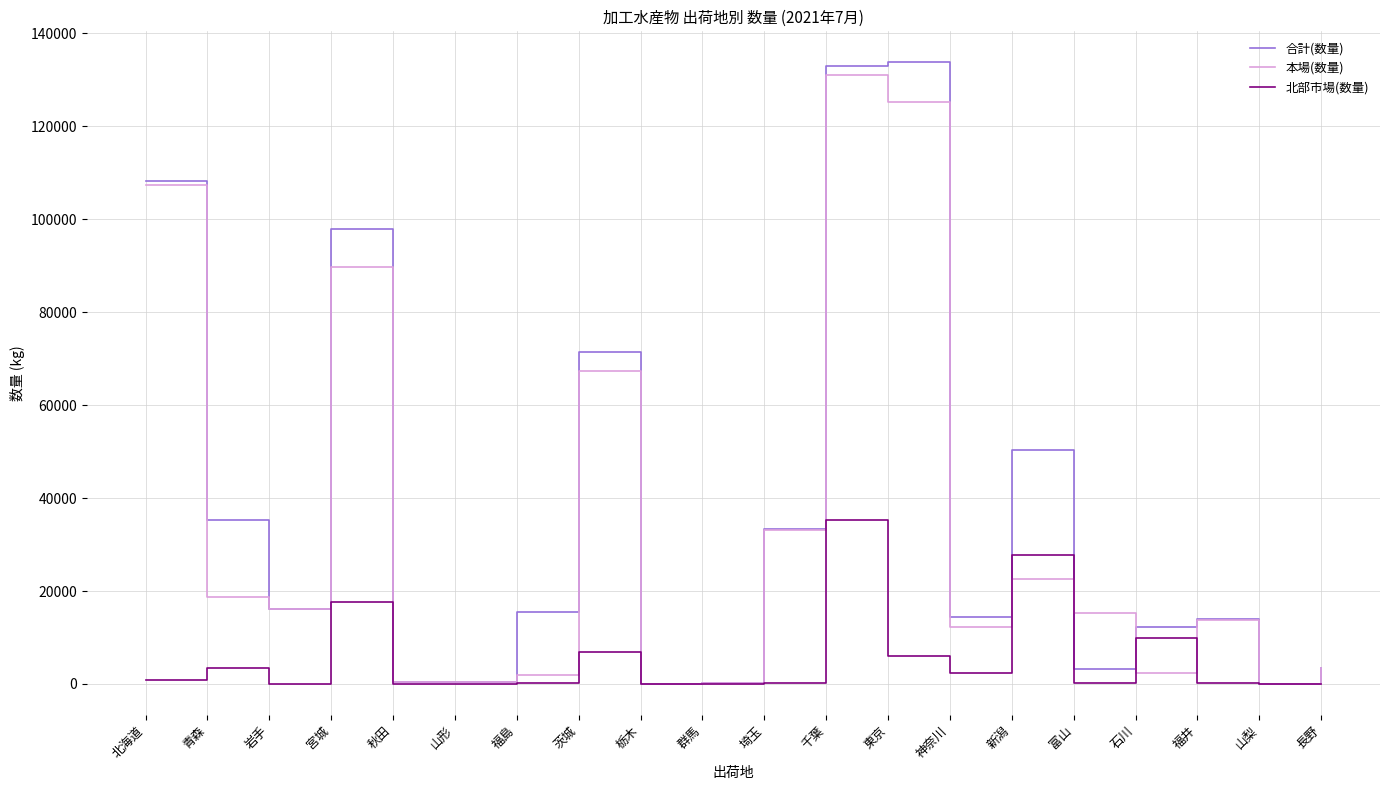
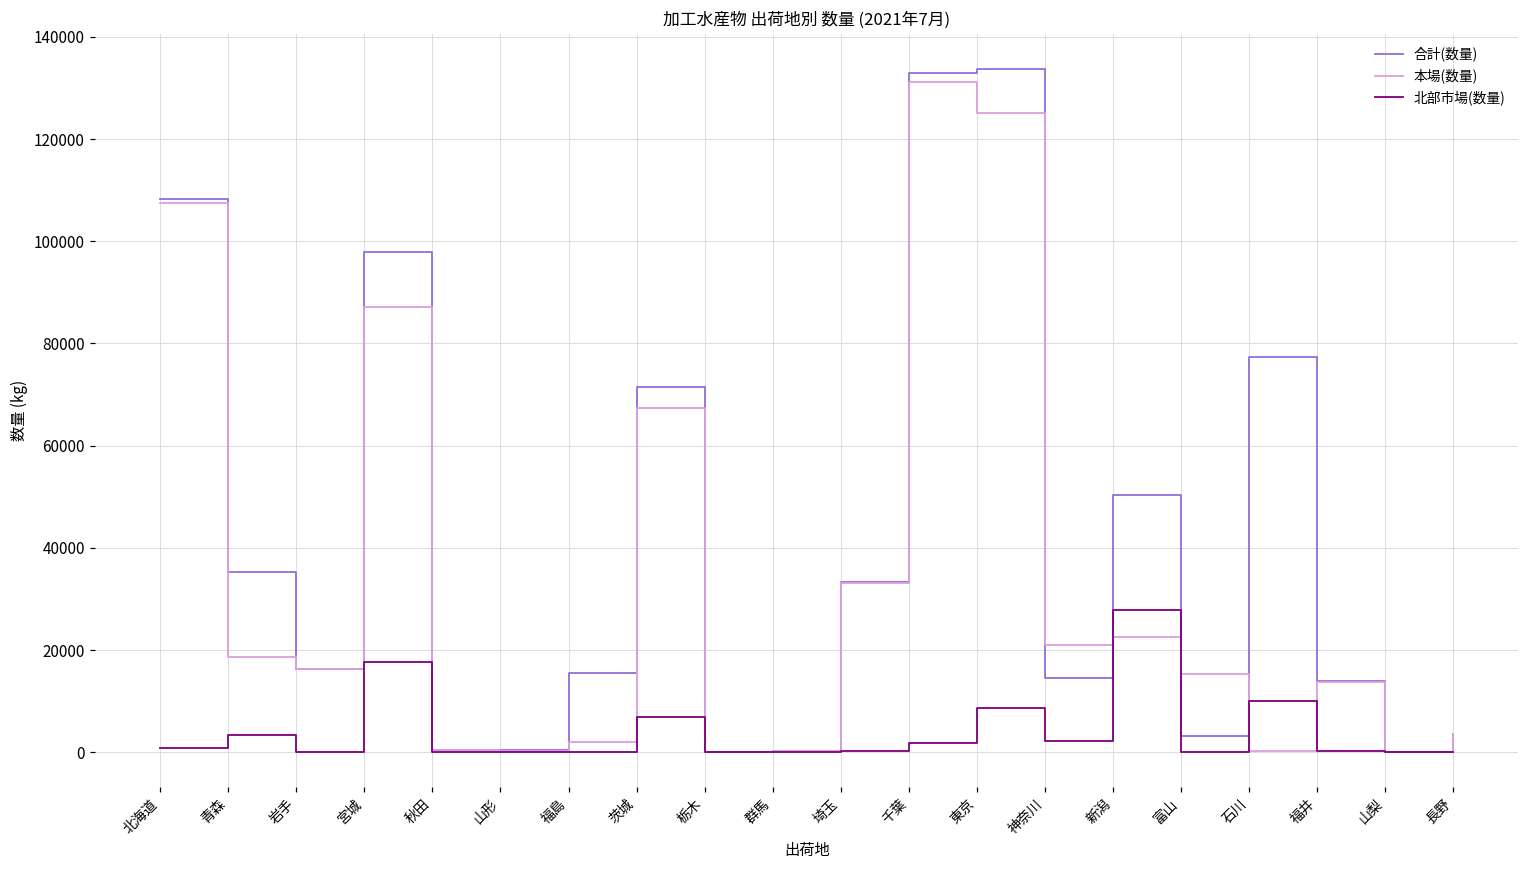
本場(数量), 宮城: 90000 -> 87000
北部市場(数量), 千葉: 35000 -> 2000
北部市場(数量), 東京: 6000 -> 9000
本場(数量), 神奈川: 12000 -> 21000
合計(数量), 石川: 12000 -> 77000
本場(数量), 石川: 2000 -> 0
